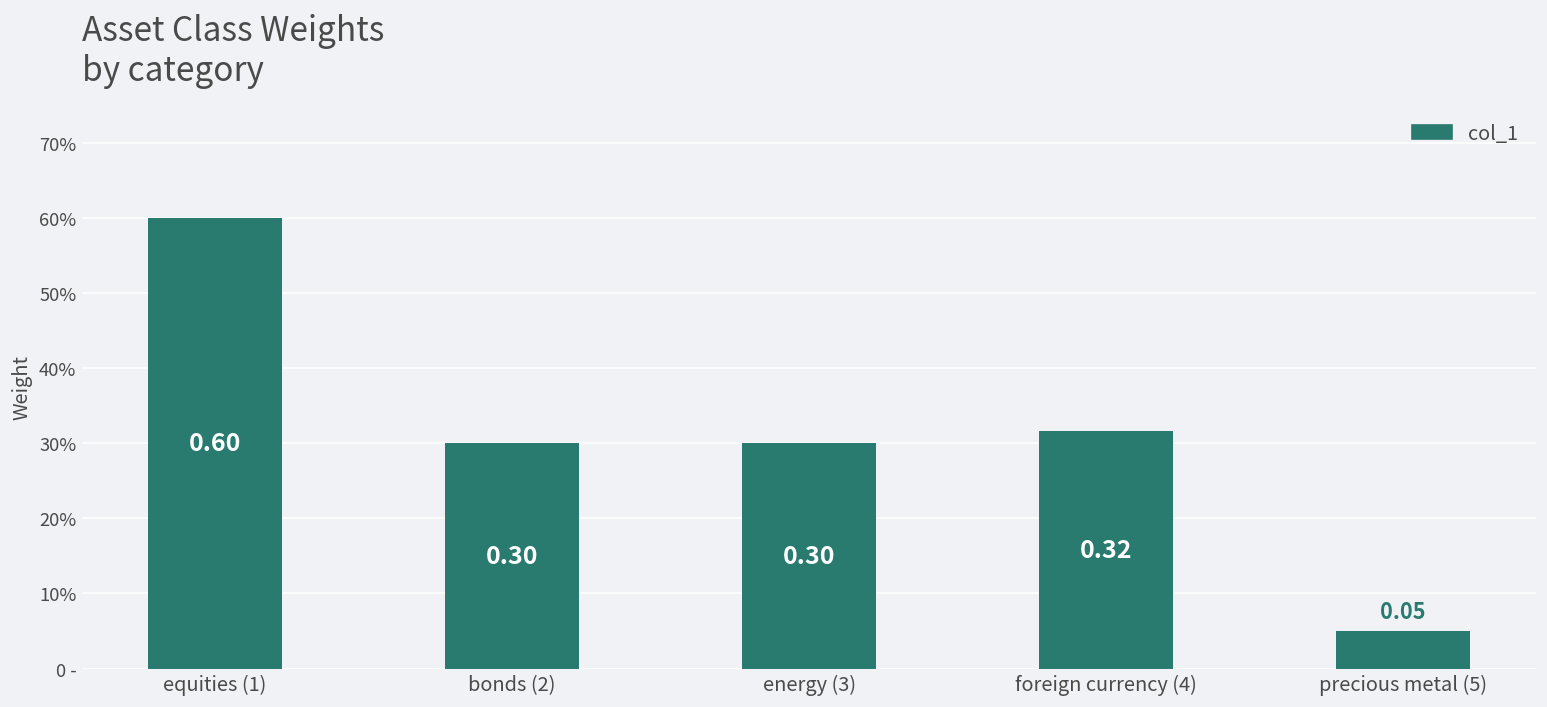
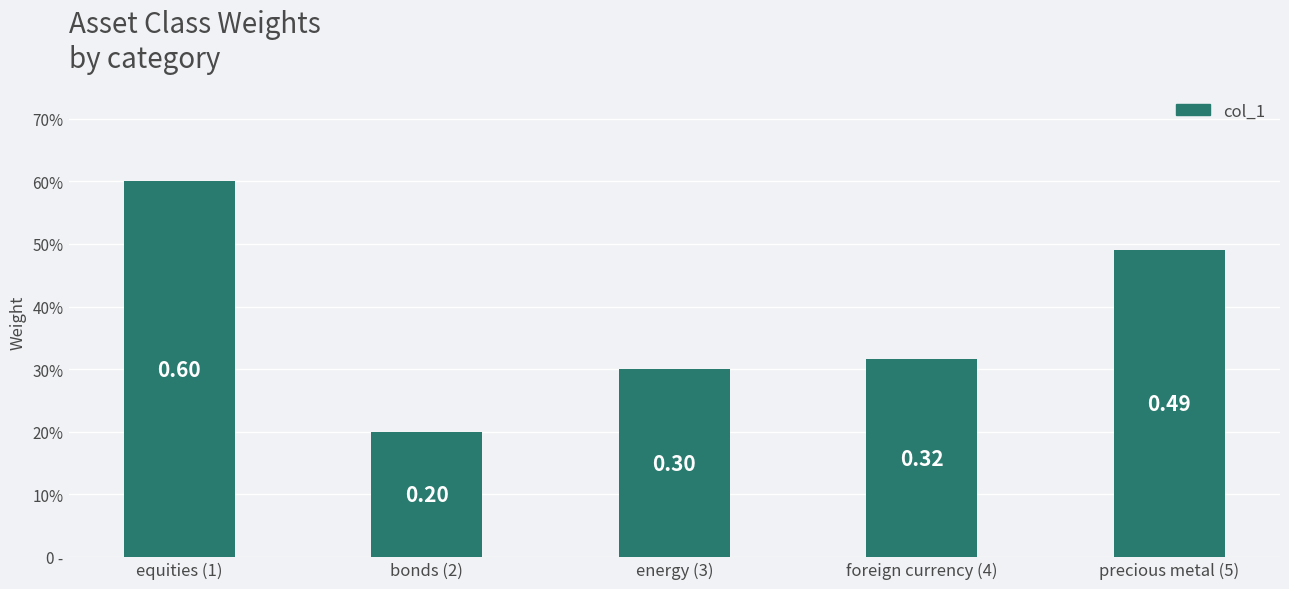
bonds (2): 0.30 -> 0.20
precious metal (5): 0.05 -> 0.49
